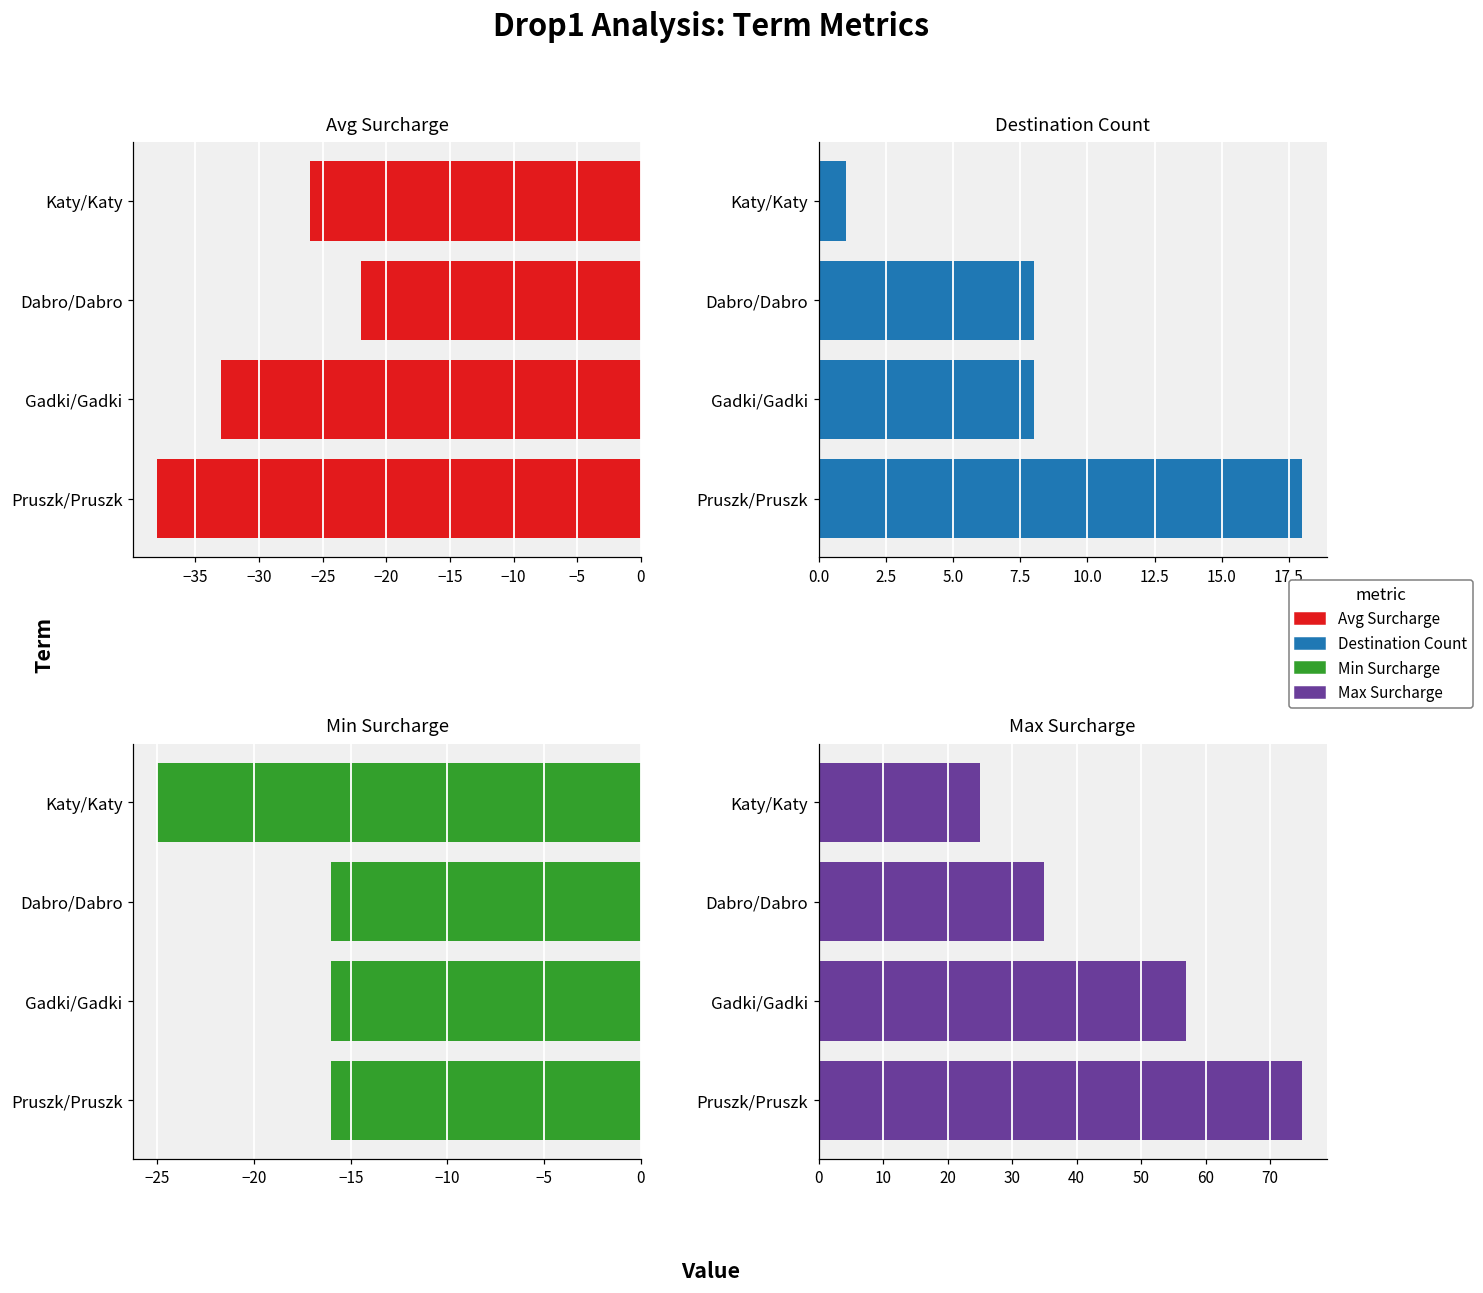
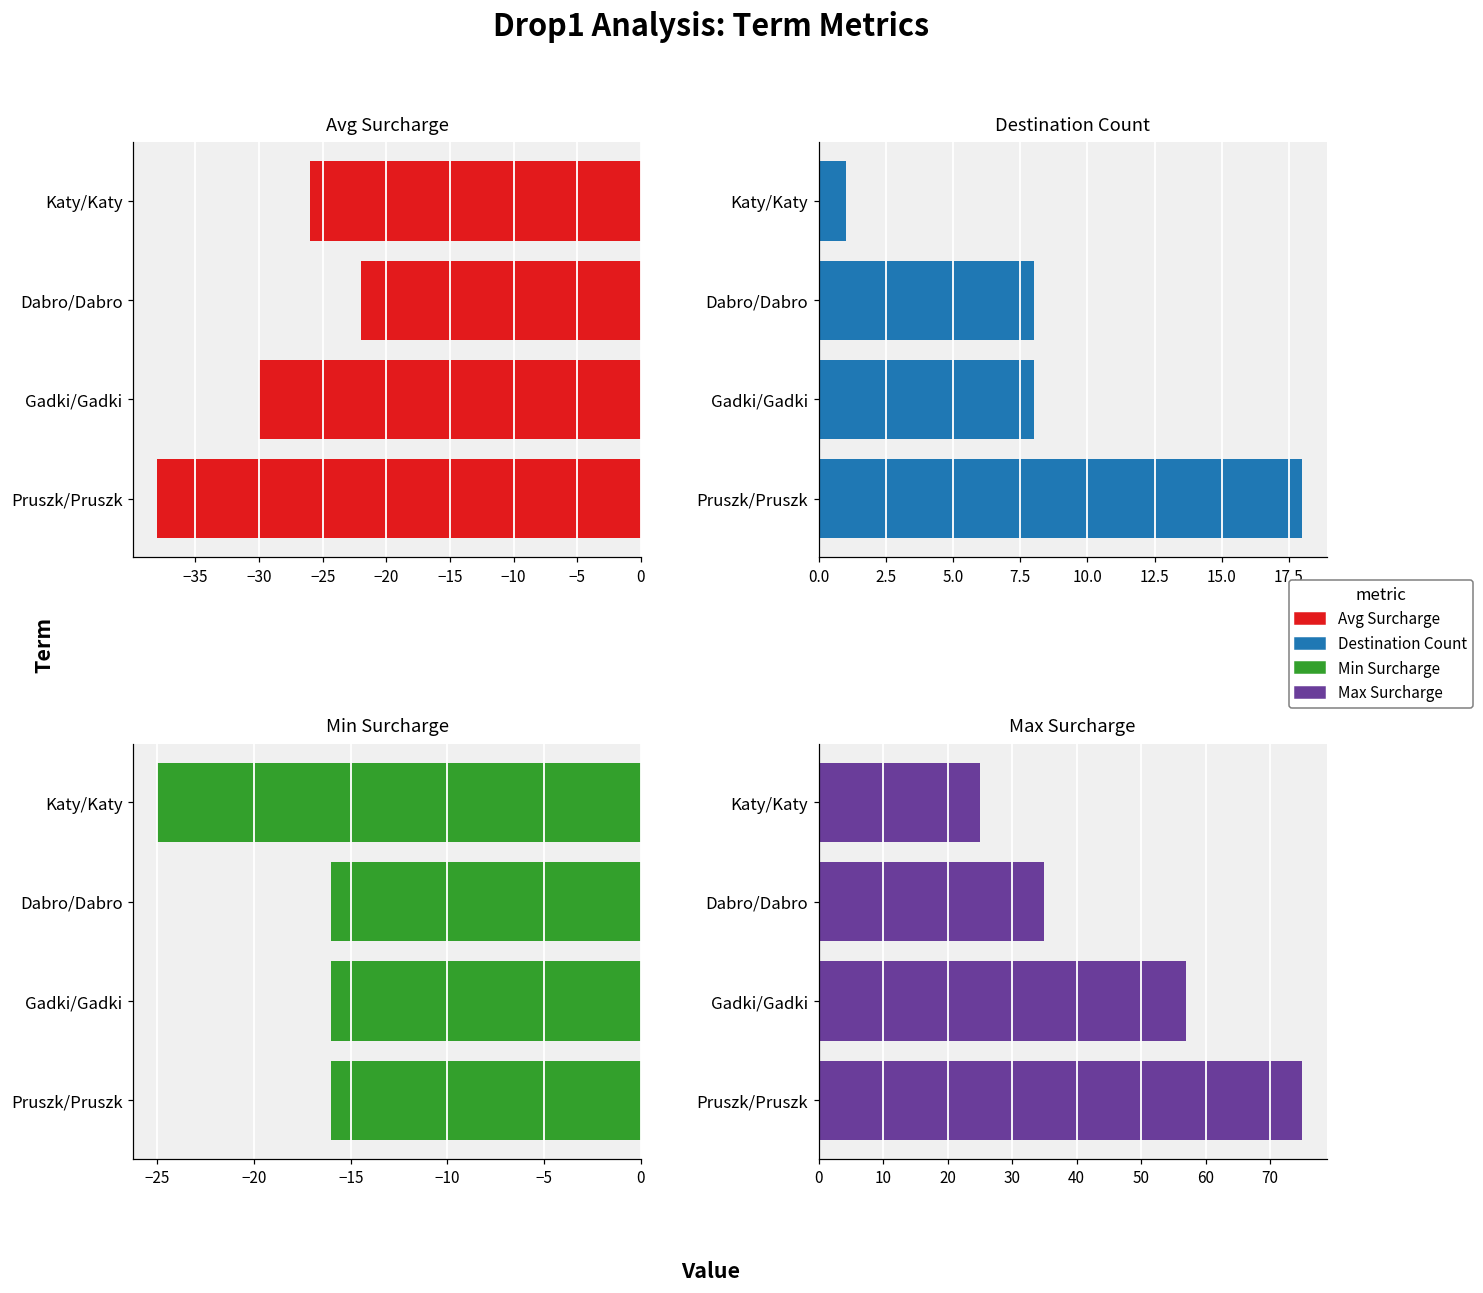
Avg Surcharge, Gadki/Gadki: -33.0 -> -30.0
